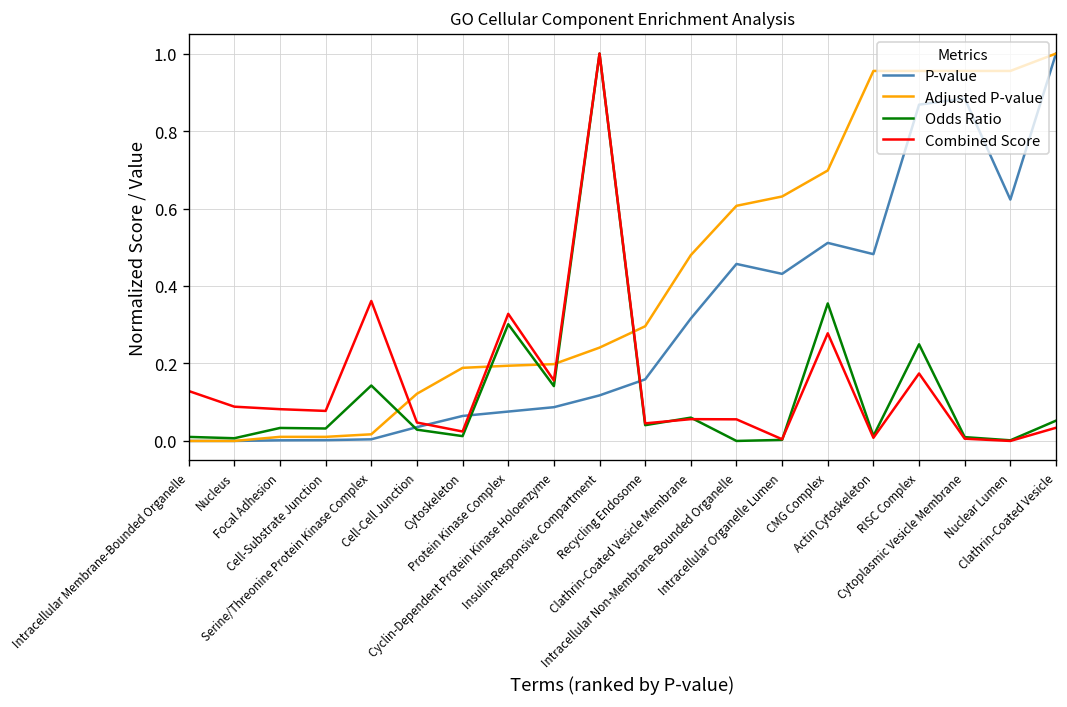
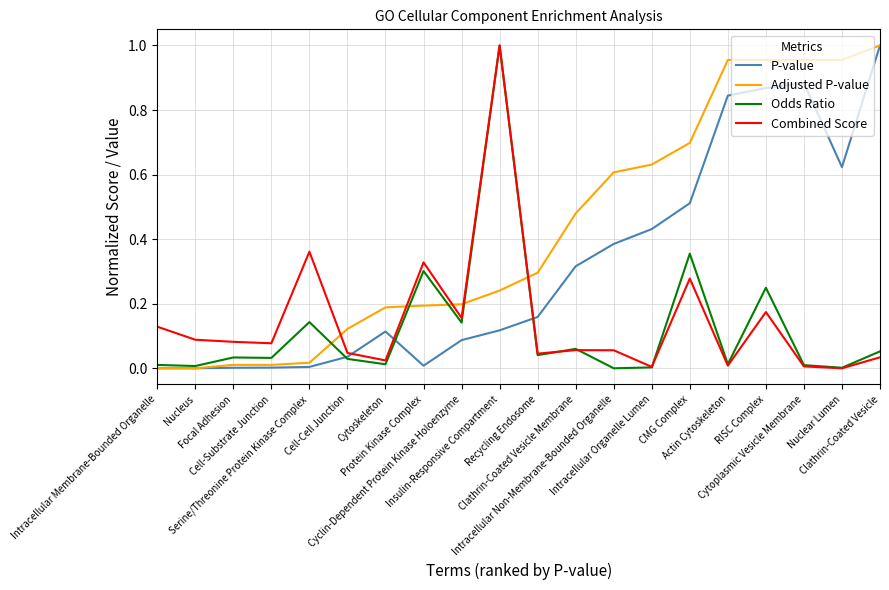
P-value, Cytoskeleton: 0.06 -> 0.11
P-value, Protein Kinase Complex: 0.08 -> 0.01
P-value, Intracellular Non-Membrane-Bounded Organelle: 0.46 -> 0.39
P-value, Actin Cytoskeleton: 0.48 -> 0.84
